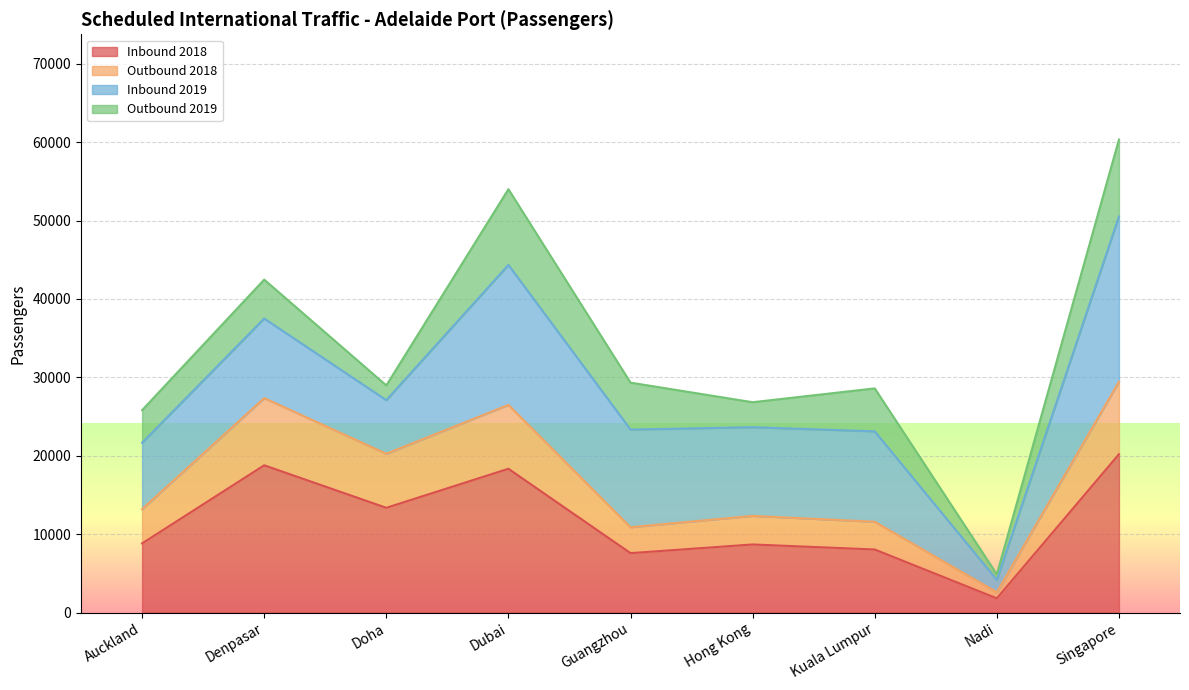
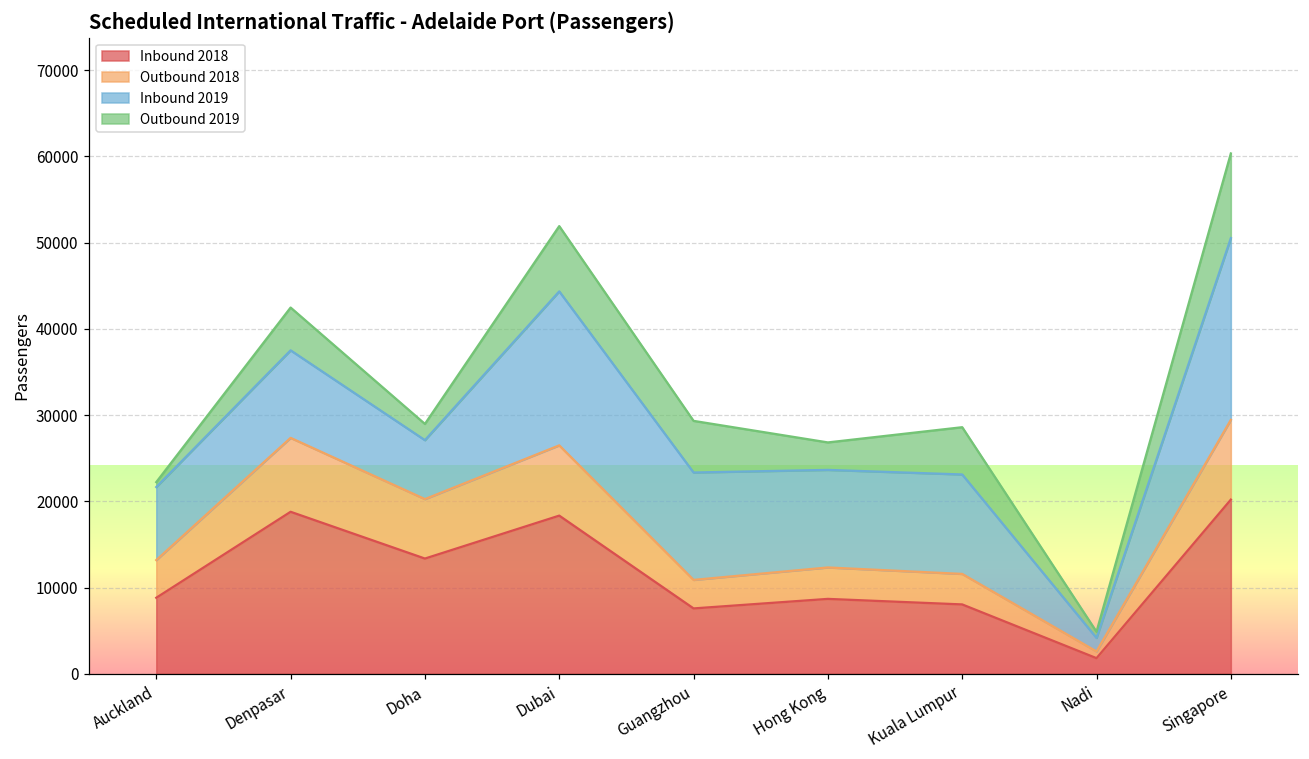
Outbound 2019, Auckland: 4000 -> 1000
Outbound 2019, Dubai: 10000 -> 8000
